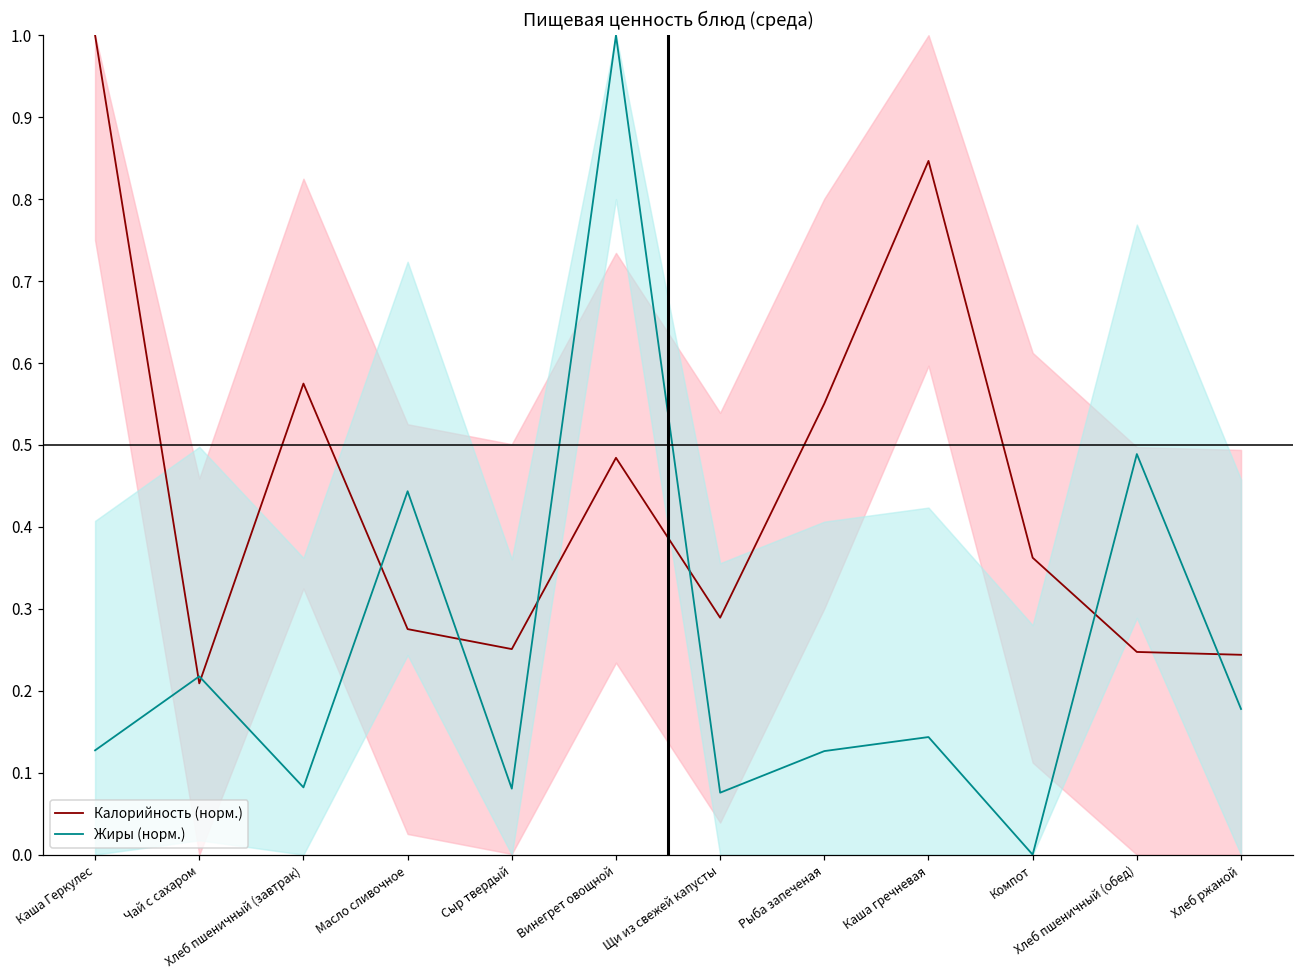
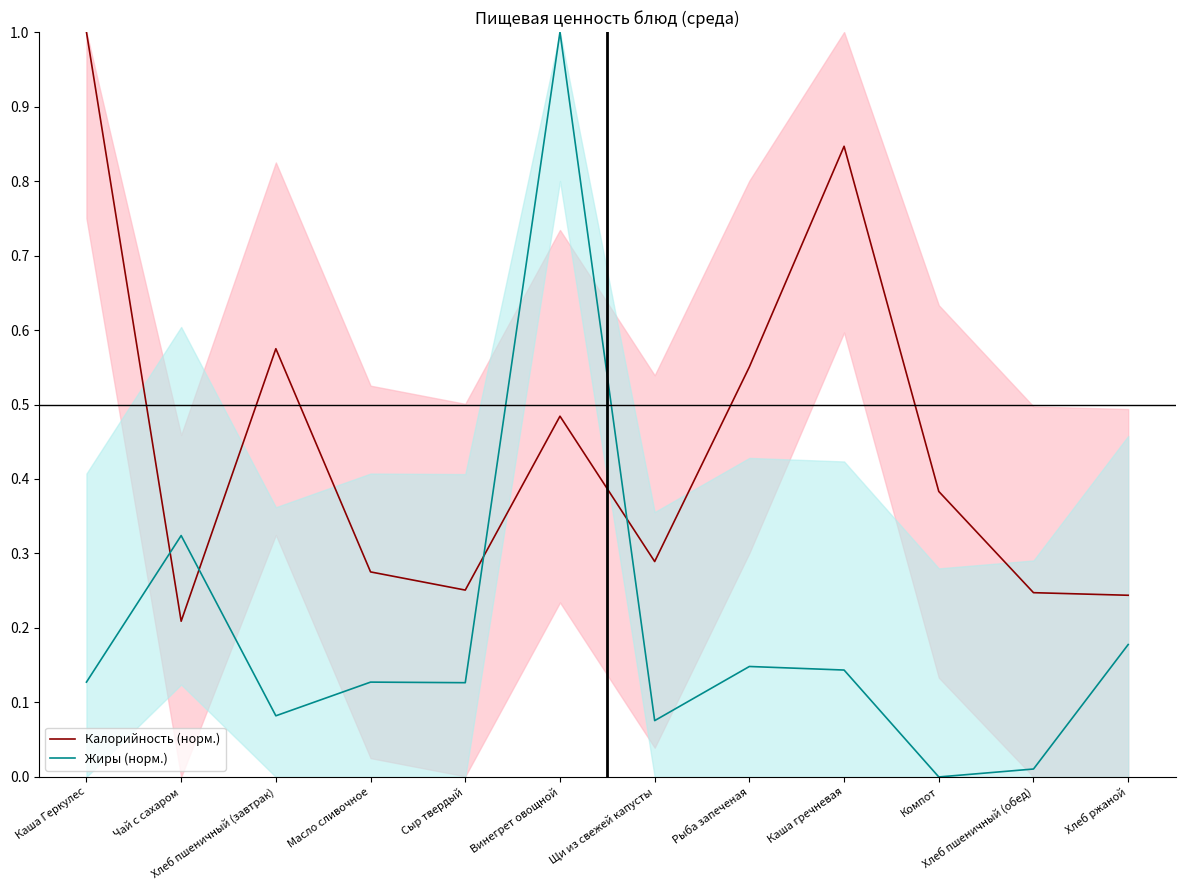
Жиры (норм.), Чай с сахаром: 0.22 -> 0.32
Жиры (норм.), Масло сливочное: 0.44 -> 0.13
Жиры (норм.), Сыр твердый: 0.08 -> 0.13
Жиры (норм.), Рыба запеченая: 0.13 -> 0.15
Калорийность (норм.), Компот: 0.36 -> 0.38
Жиры (норм.), Хлеб пшеничный (обед): 0.49 -> 0.01
